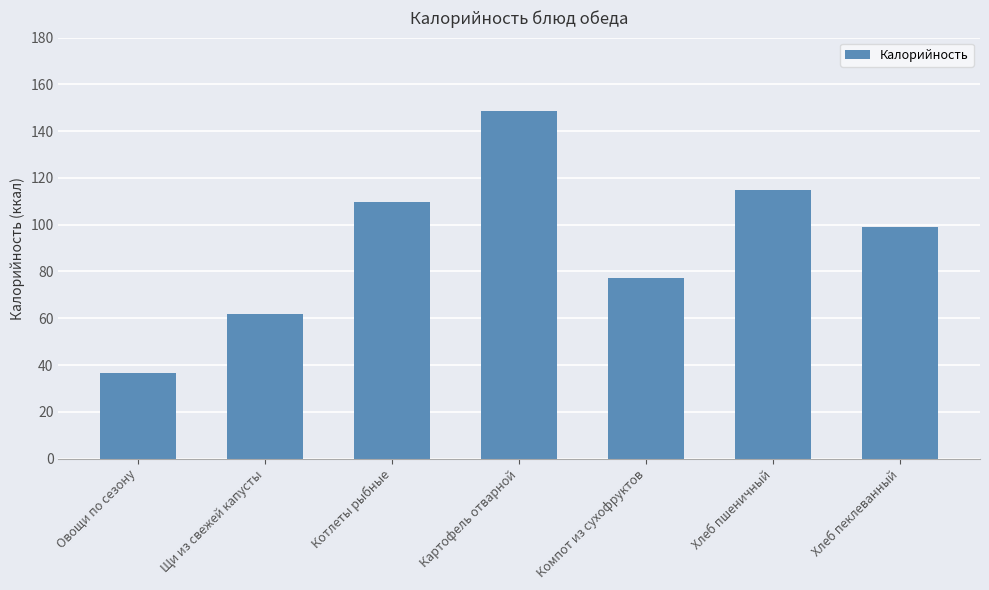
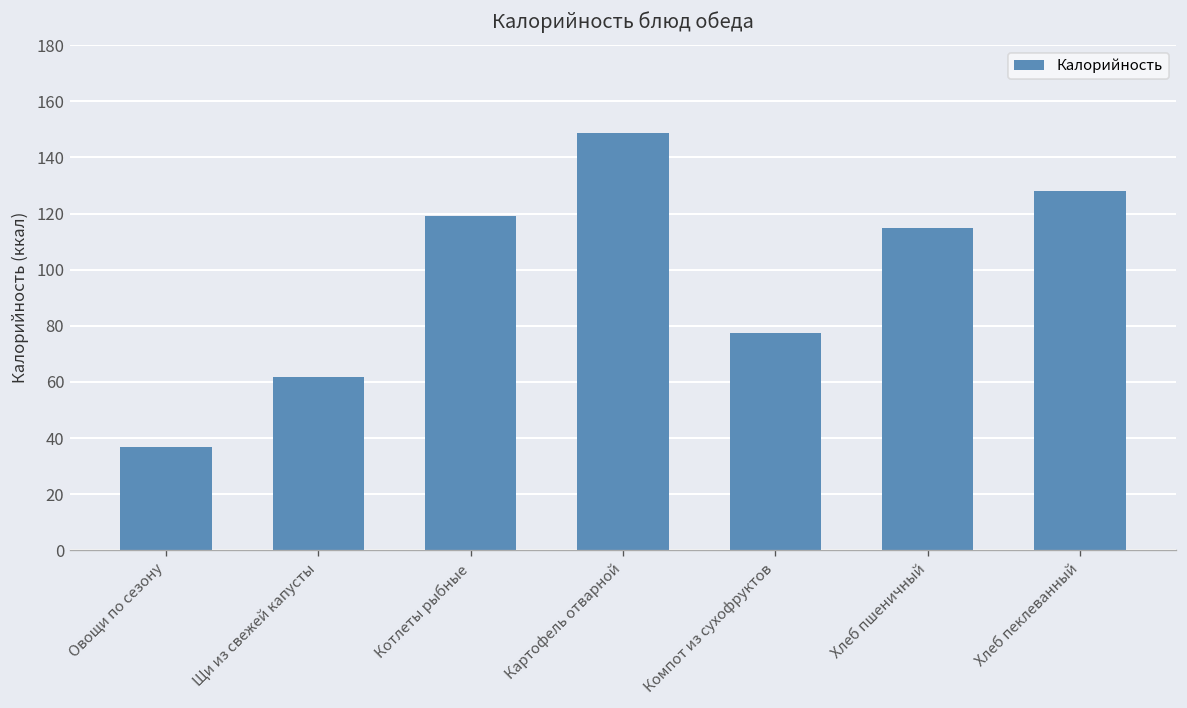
Котлеты рыбные: 110 -> 119
Хлеб пеклеванный: 99 -> 128
